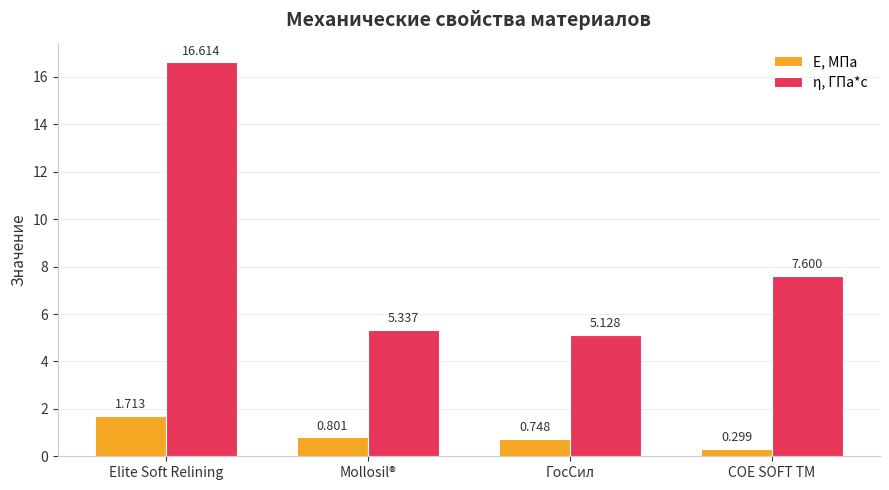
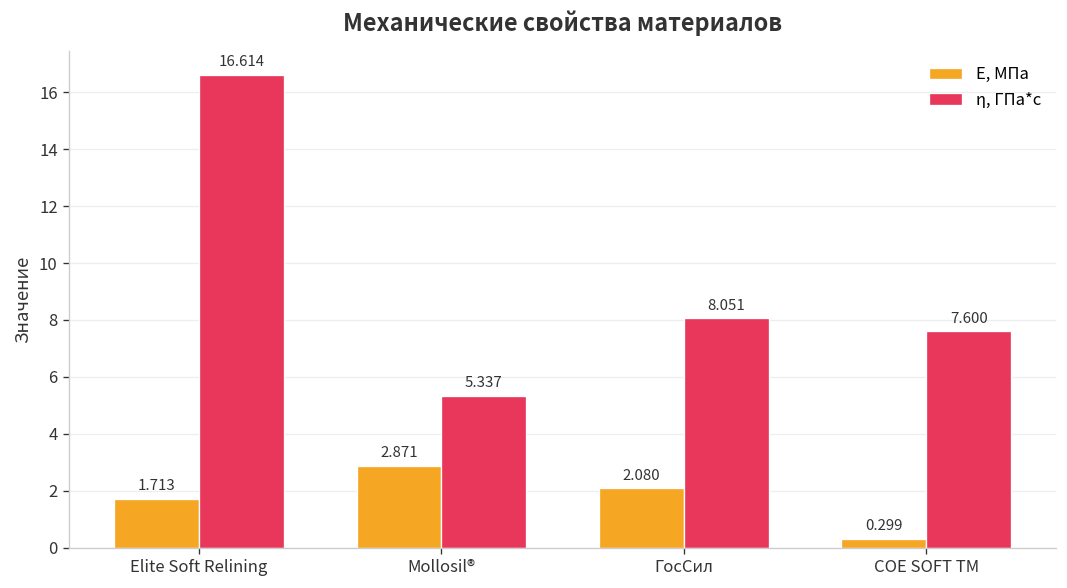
E, МПа, Mollosil®: 0.801 -> 2.871
E, МПа, ГосСил: 0.748 -> 2.080
η, ГПа*с, ГосСил: 5.128 -> 8.051
